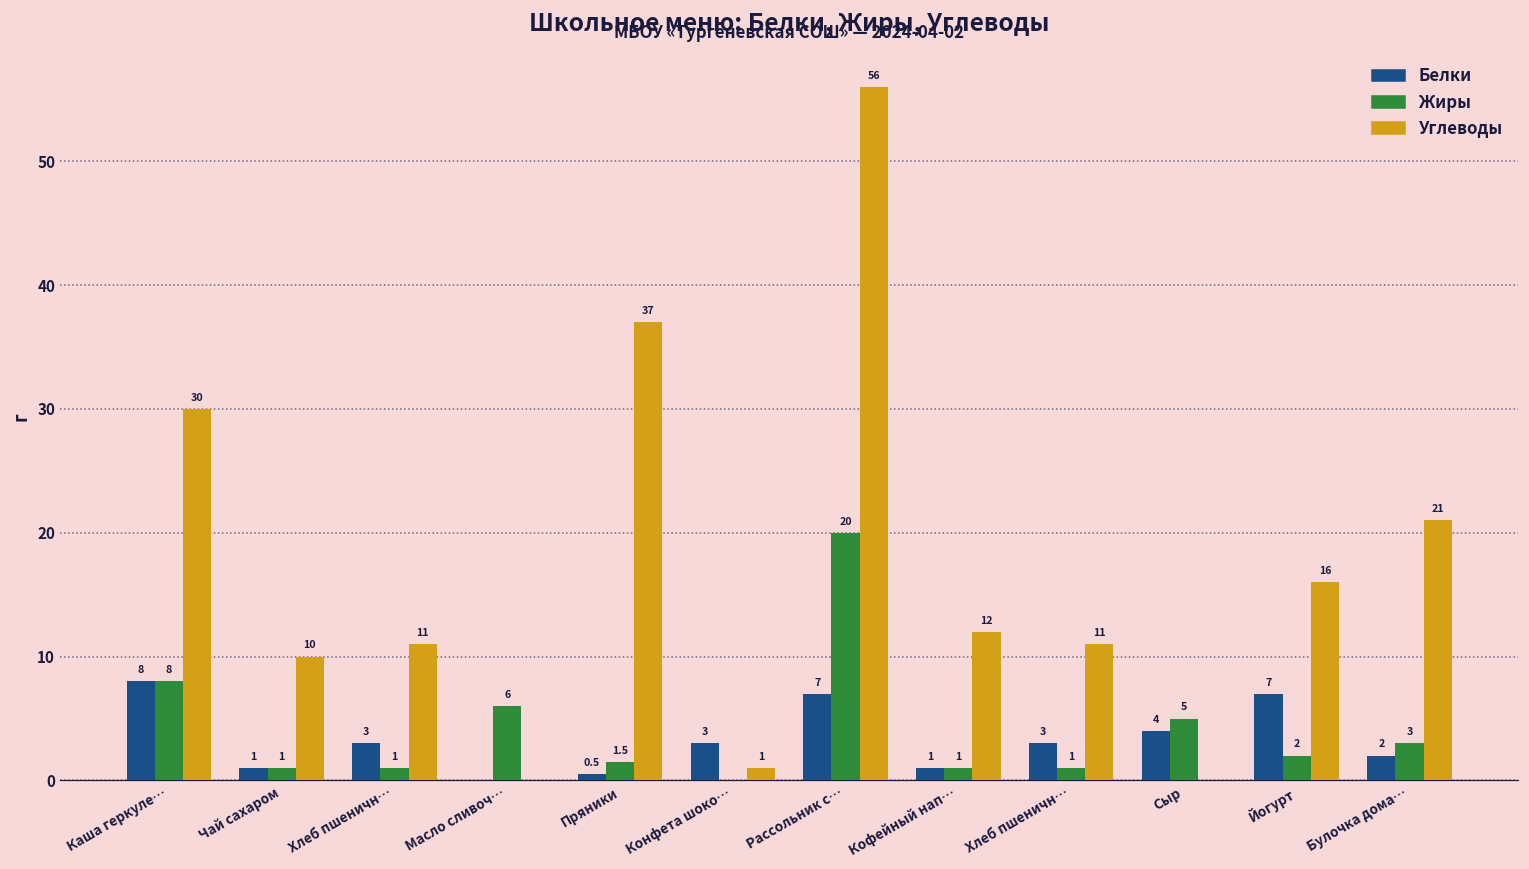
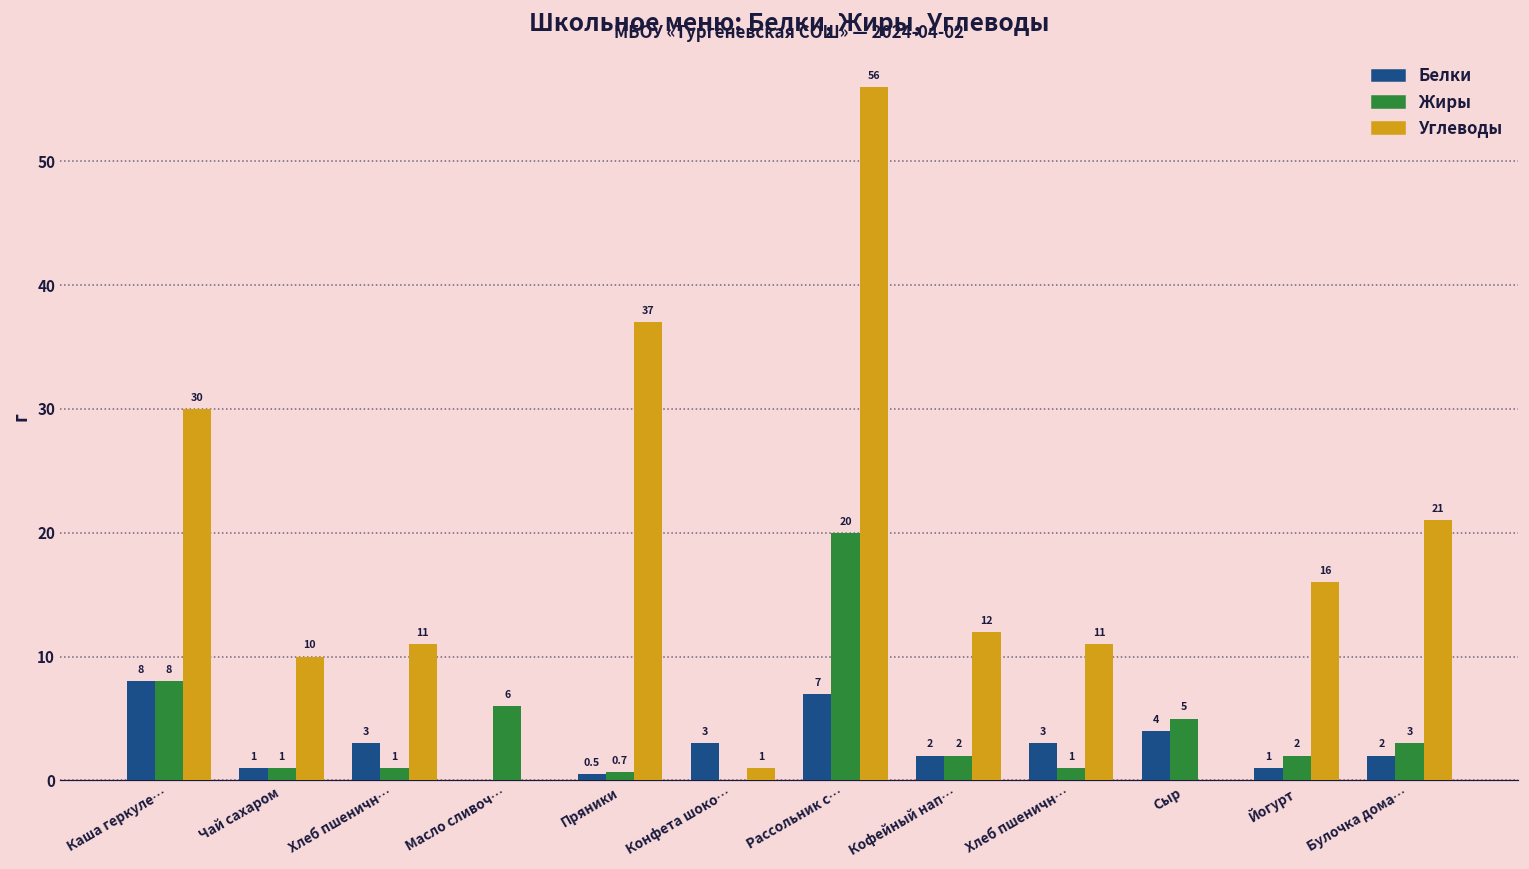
Жиры, Пряники: 1.5 -> 0.7
Белки, Кофейный нап…: 1 -> 2
Жиры, Кофейный нап…: 1 -> 2
Белки, Йогурт: 7 -> 1
